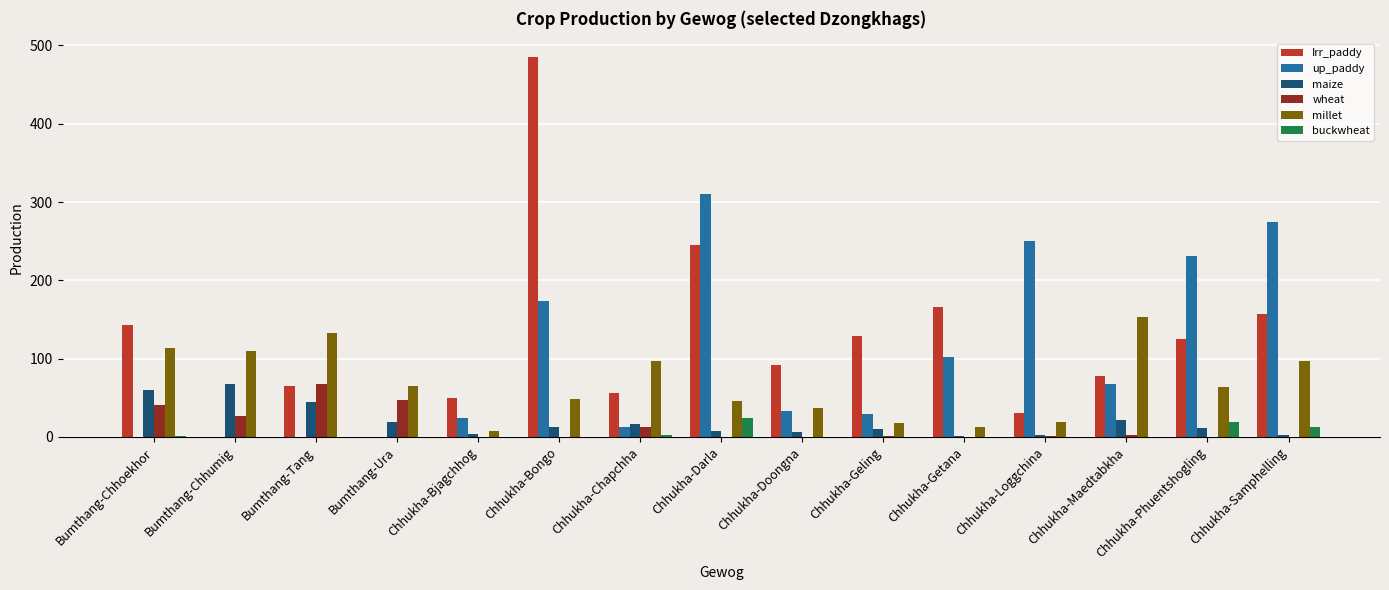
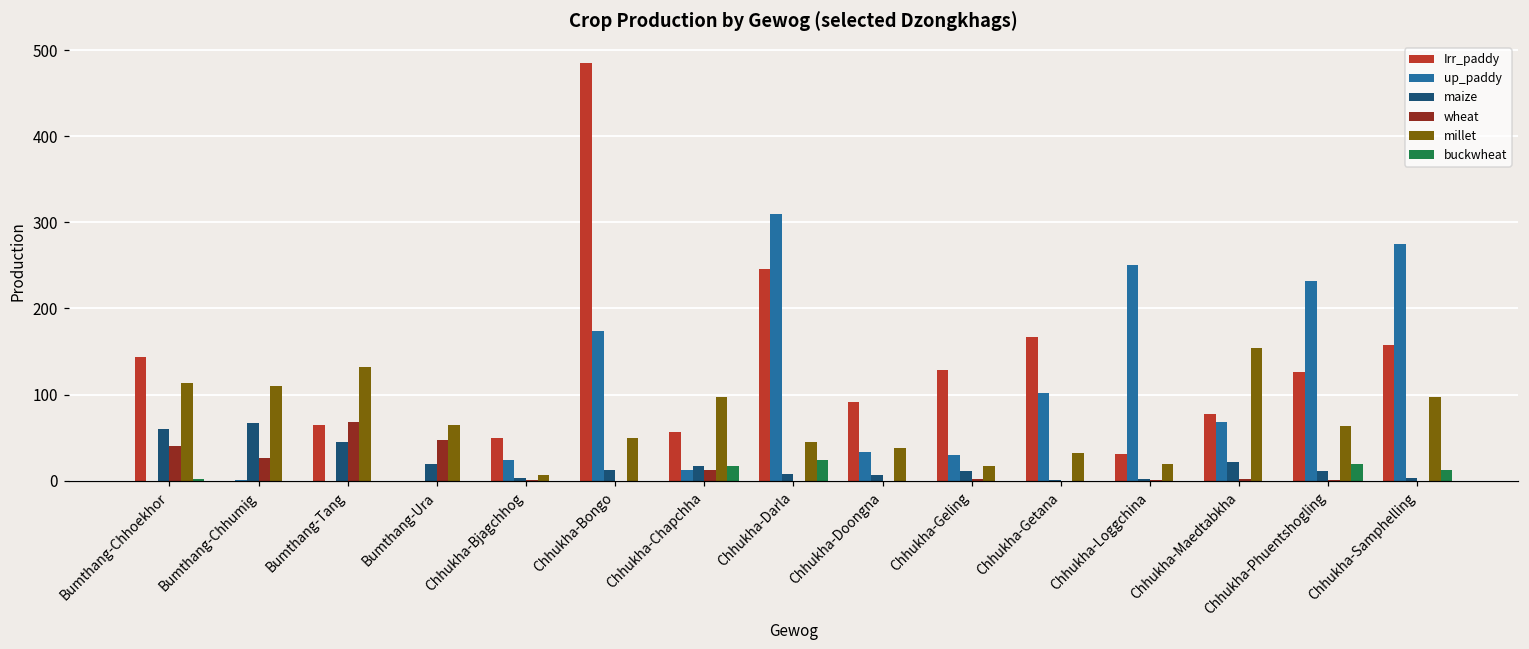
buckwheat, Chhukha-Chapchha: 0 -> 20
millet, Chhukha-Getana: 10 -> 30
